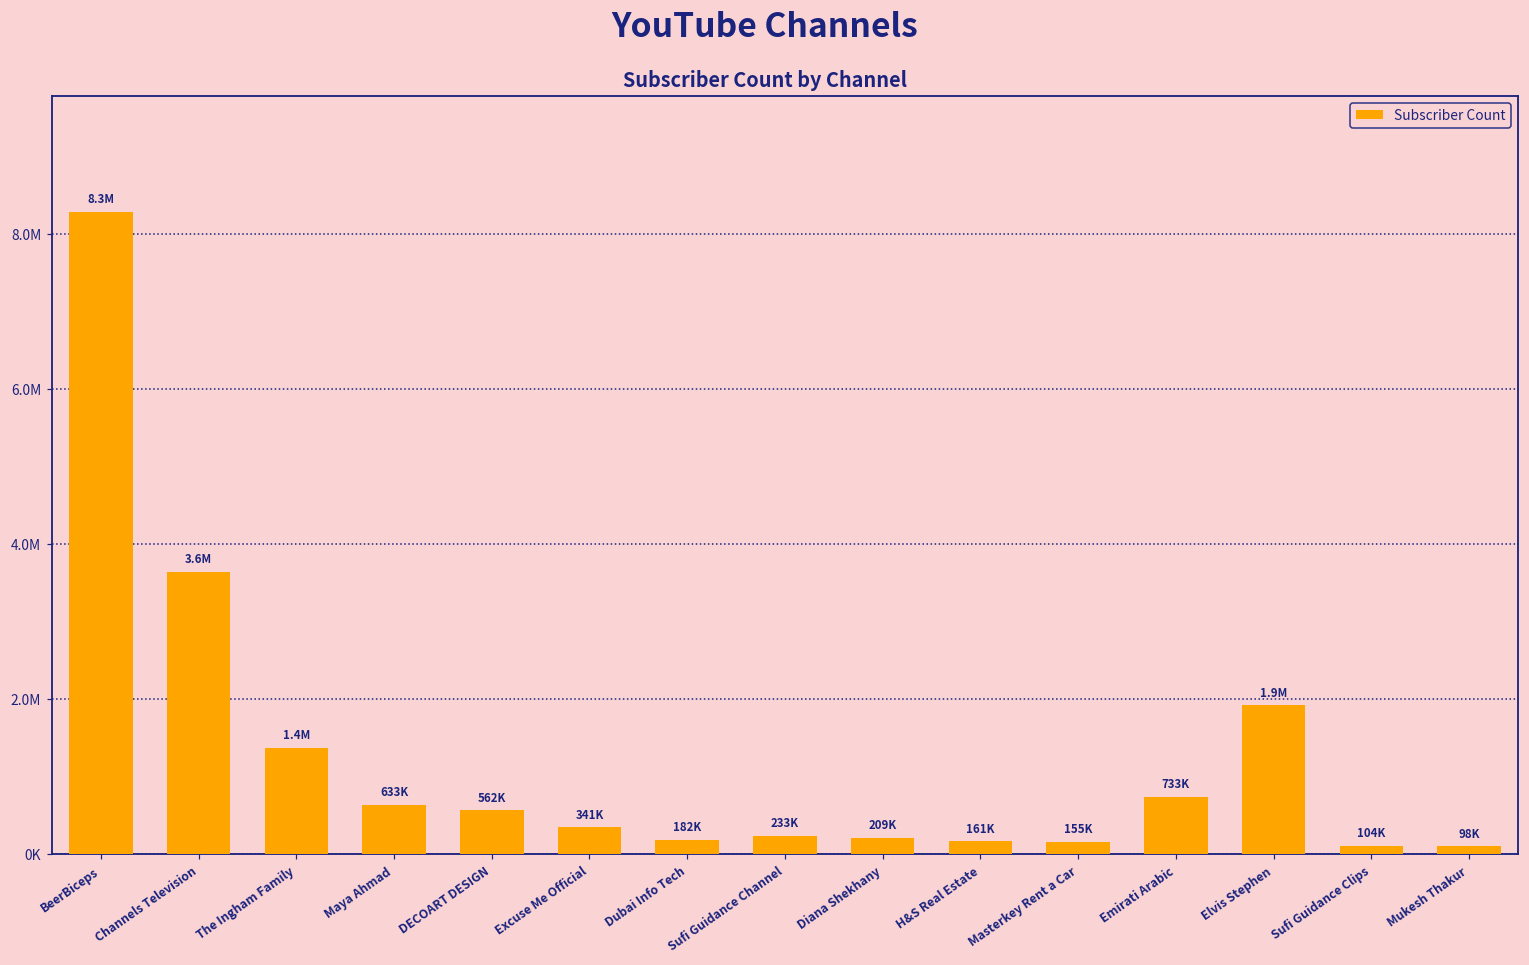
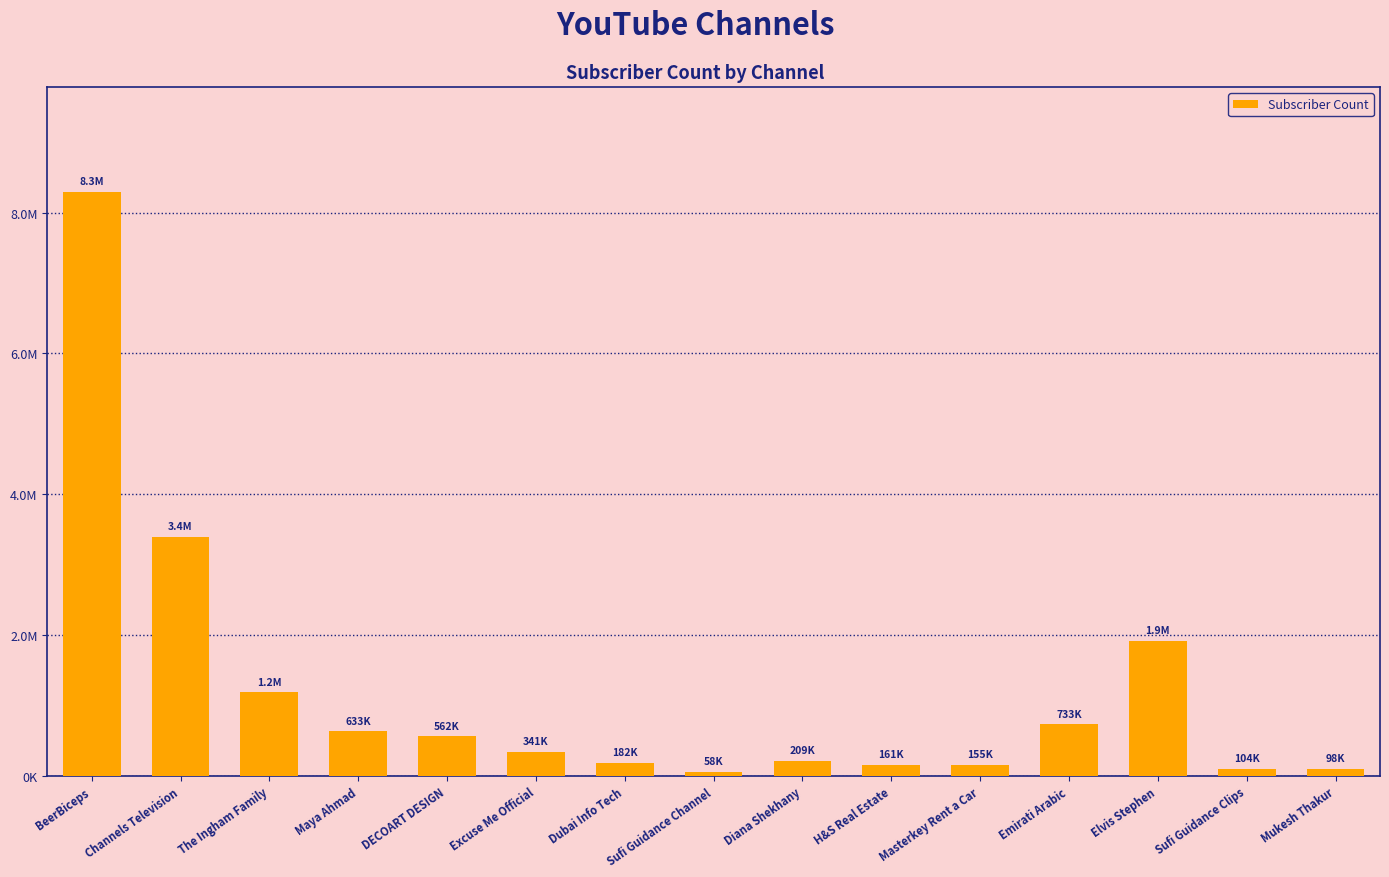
Channels Television: 3.6M -> 3.4M
The Ingham Family: 1.4M -> 1.2M
Sufi Guidance Channel: 233K -> 58K
